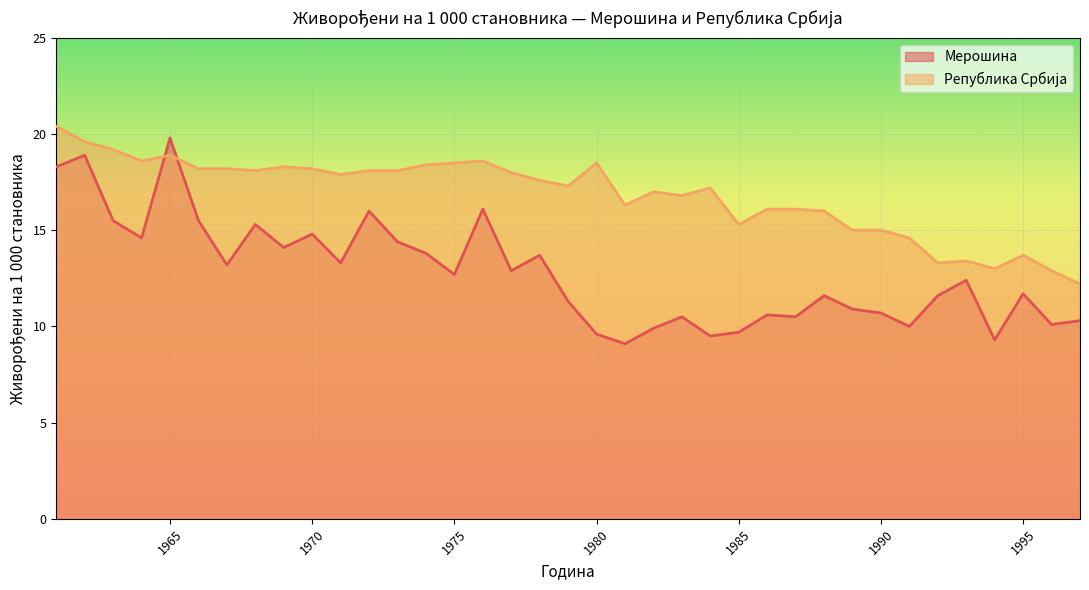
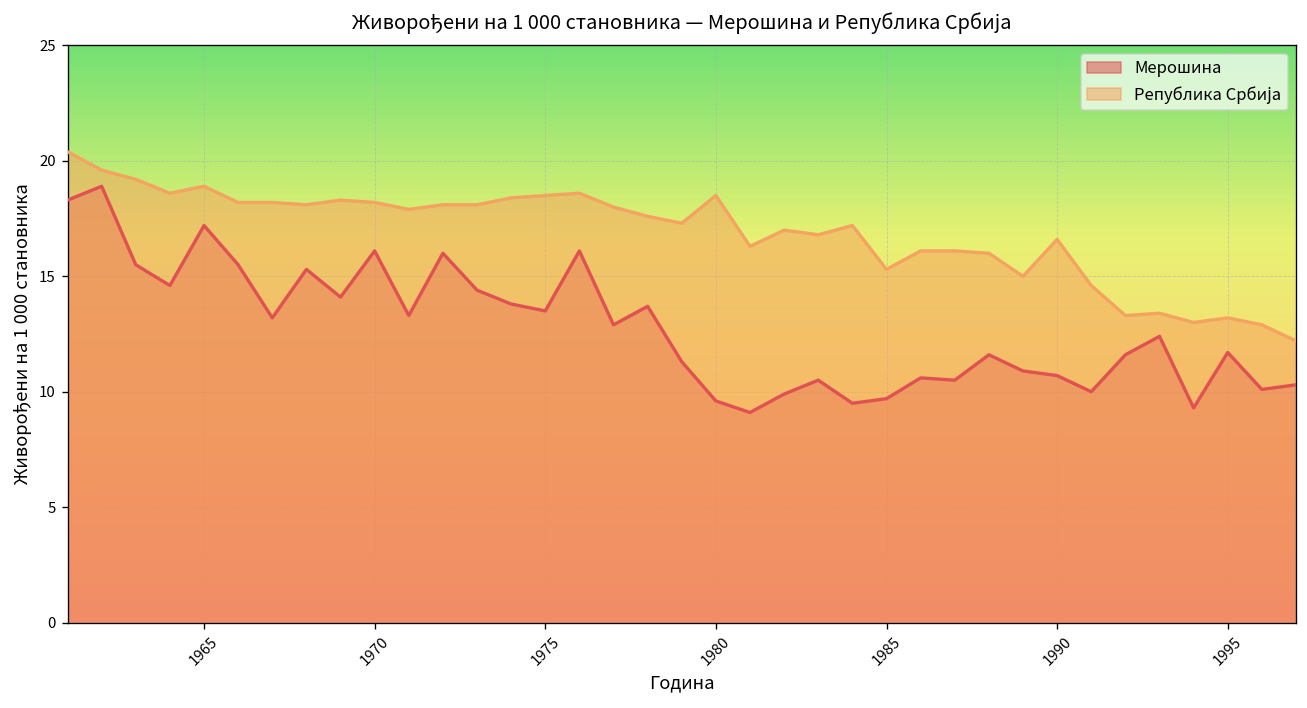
Мерошина, 1965: 19.8 -> 17.2
Мерошина, 1970: 14.8 -> 16.1
Мерошина, 1975: 12.7 -> 13.5
Република Србија, 1990: 15.0 -> 16.6
Република Србија, 1995: 13.7 -> 13.2
